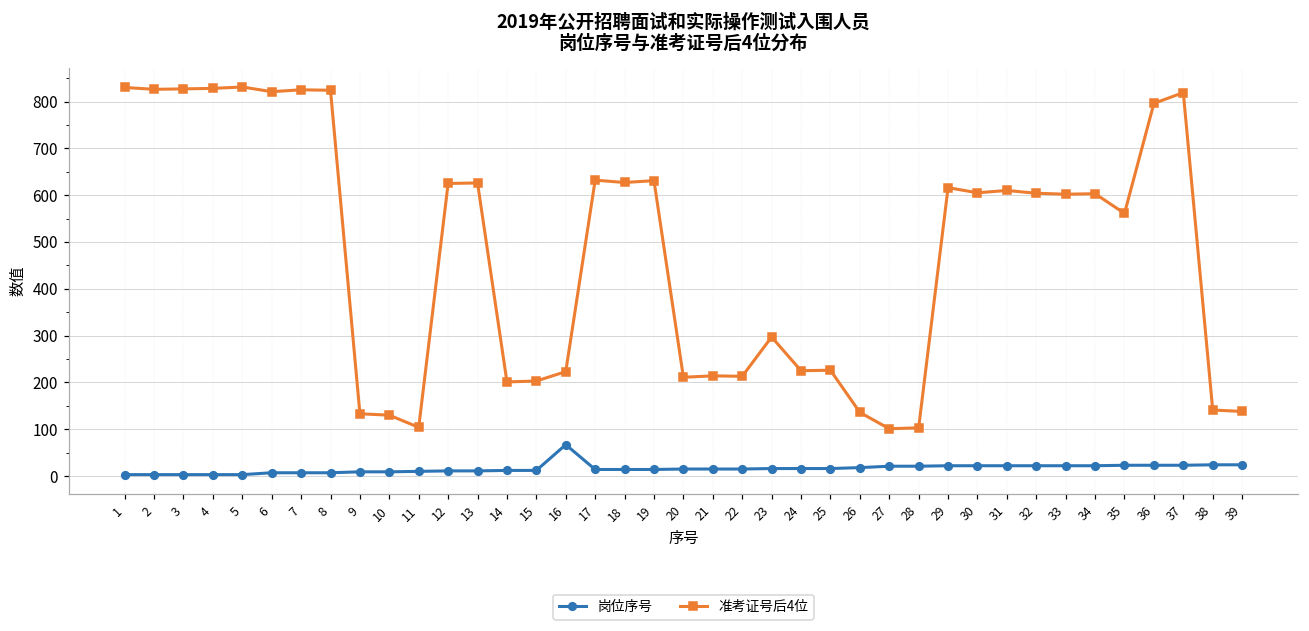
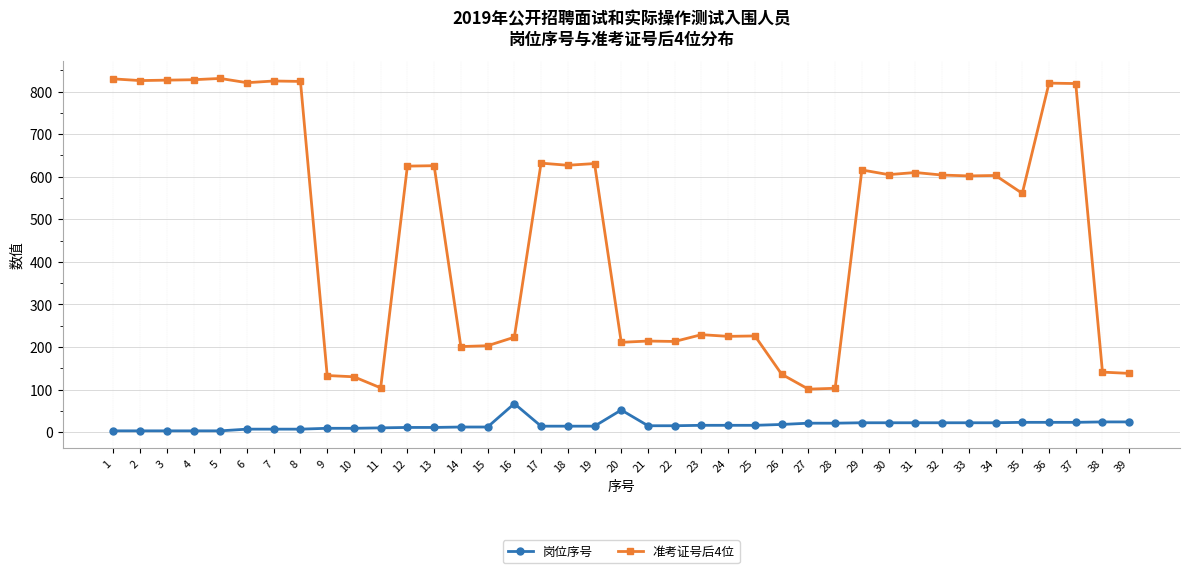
岗位序号, 20: 20 -> 50
准考证号后4位, 23: 300 -> 230
准考证号后4位, 36: 800 -> 820
